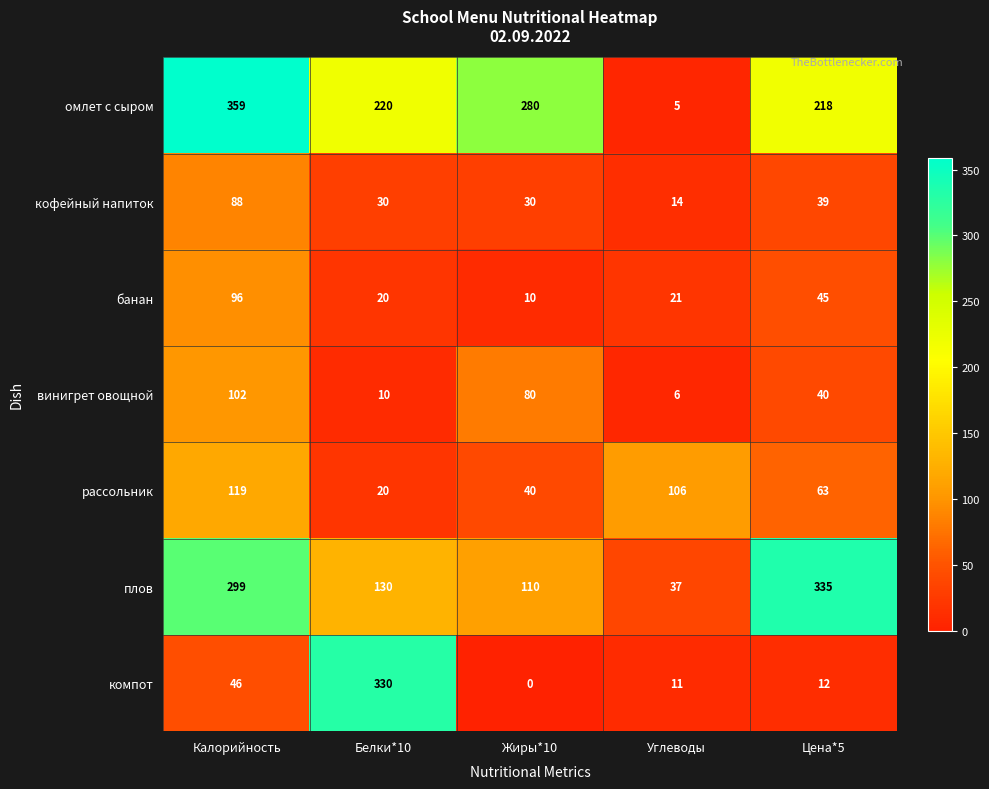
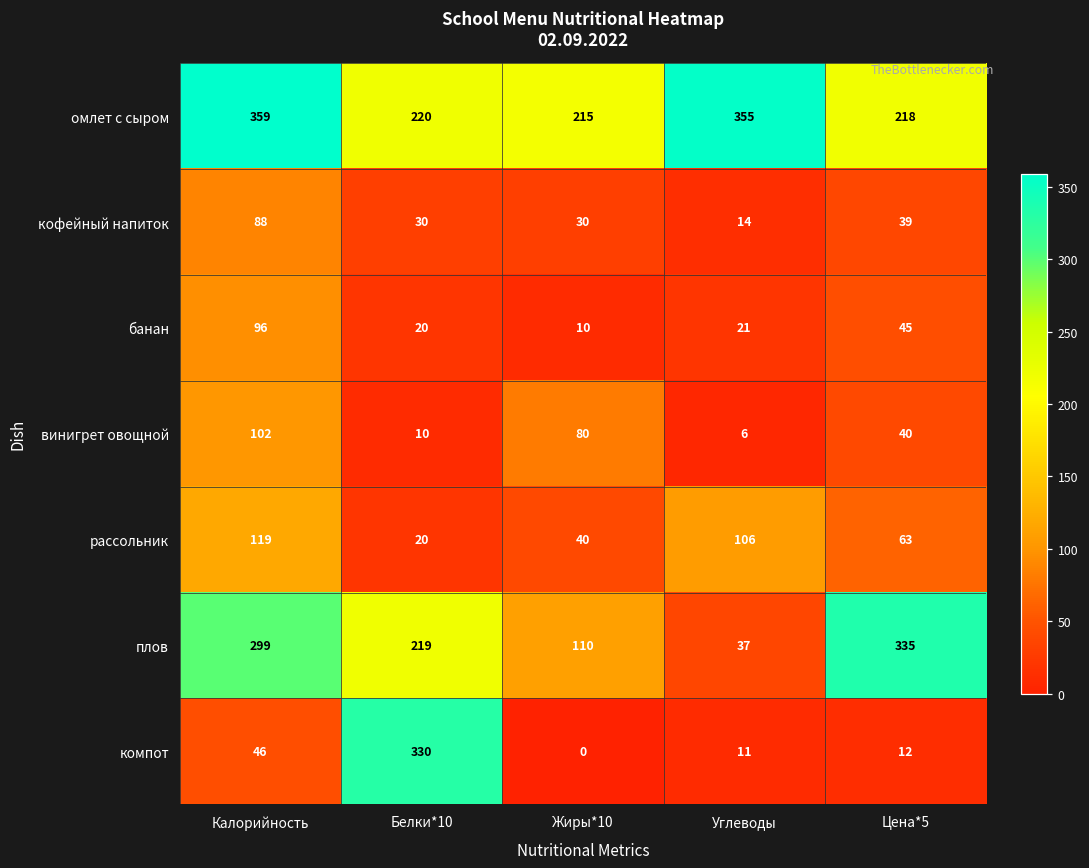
омлет с сыром, Жиры*10: 280 -> 215
омлет с сыром, Углеводы: 5 -> 355
плов, Белки*10: 130 -> 219
